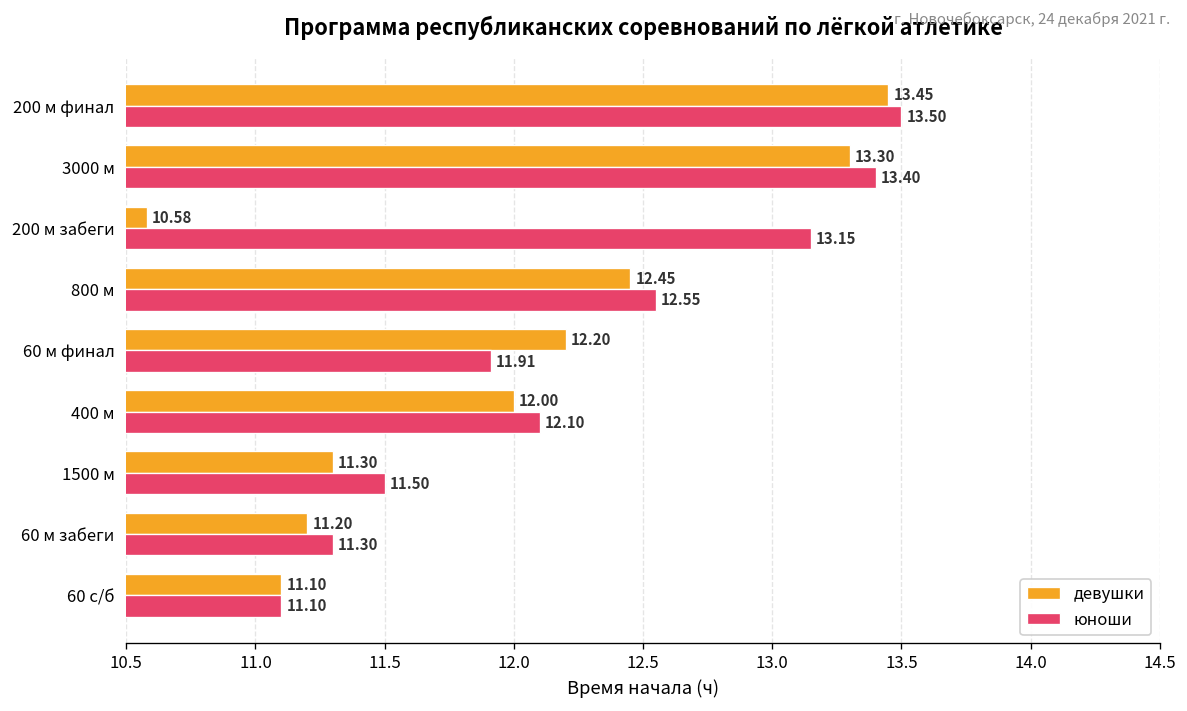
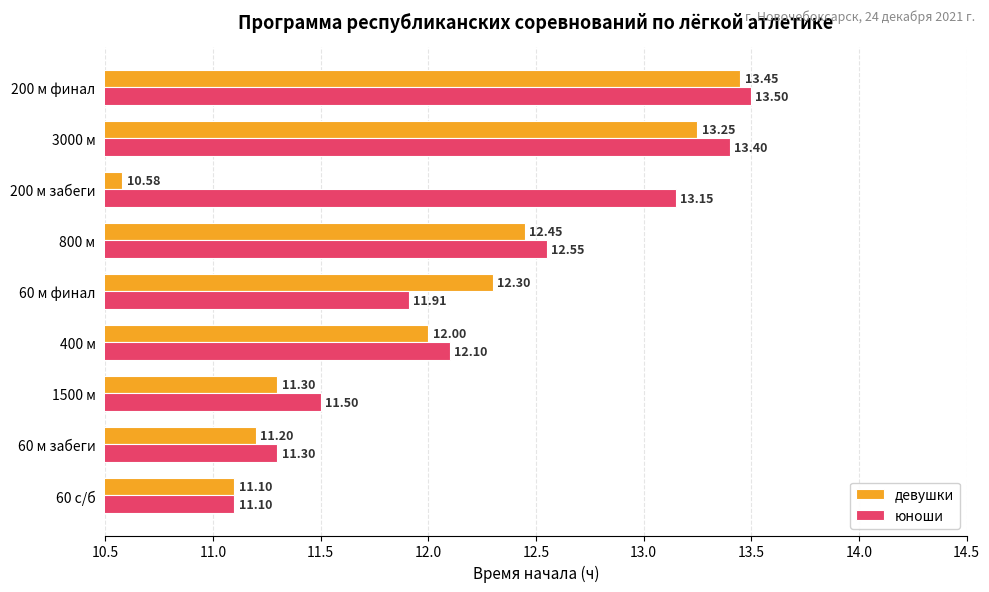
девушки, 3000 м: 13.30 -> 13.25
девушки, 60 м финал: 12.20 -> 12.30
